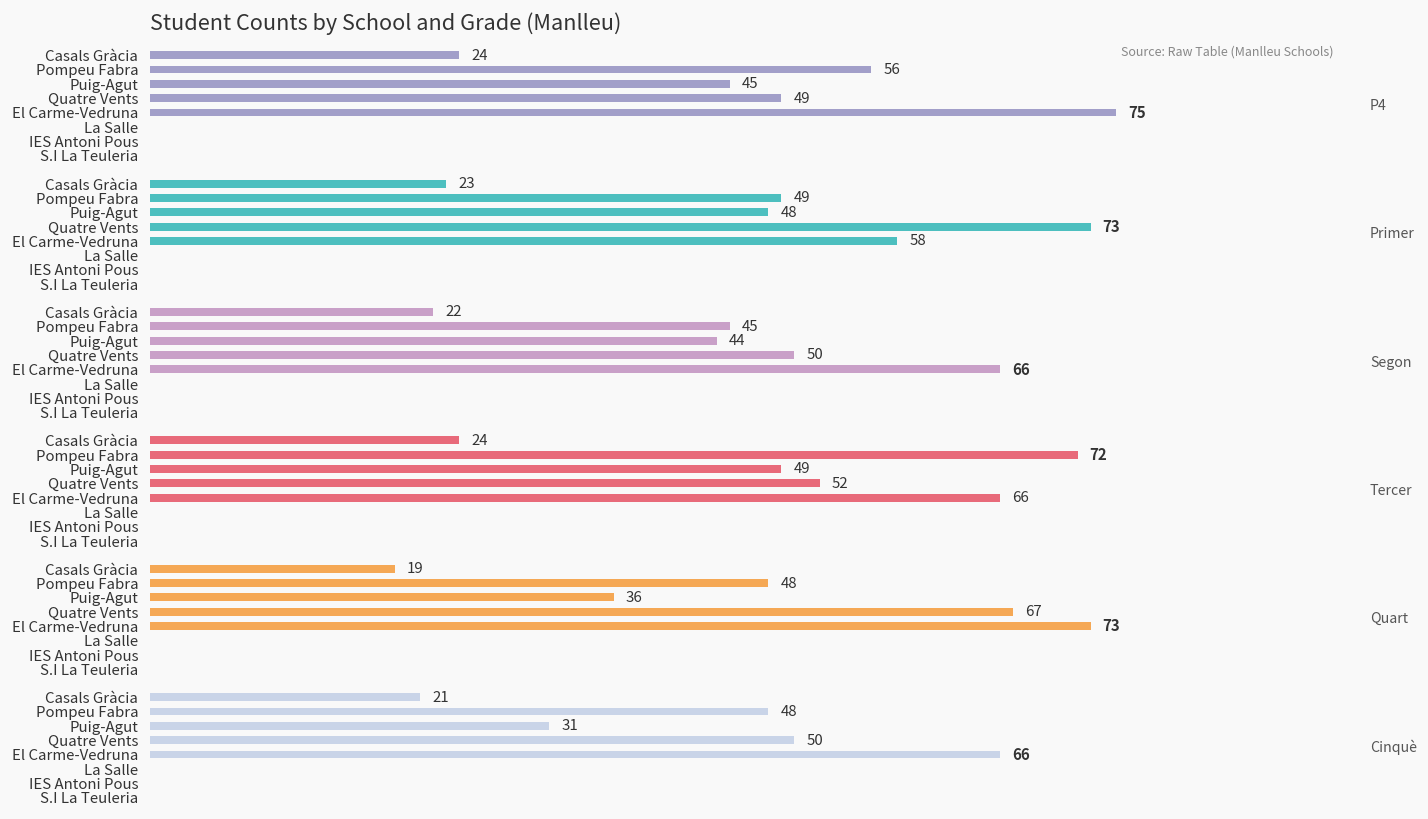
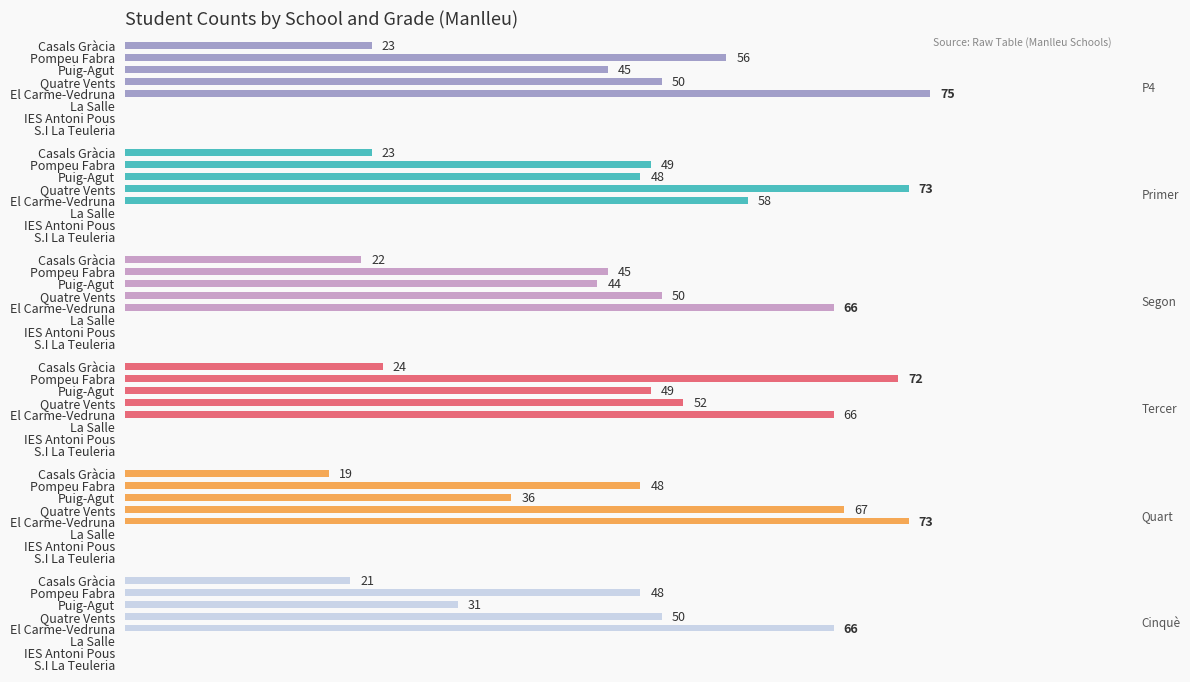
Student Counts by School and Grade (Manlleu), Casals Gràcia: 24 -> 23
Student Counts by School and Grade (Manlleu), Quatre Vents: 49 -> 50
